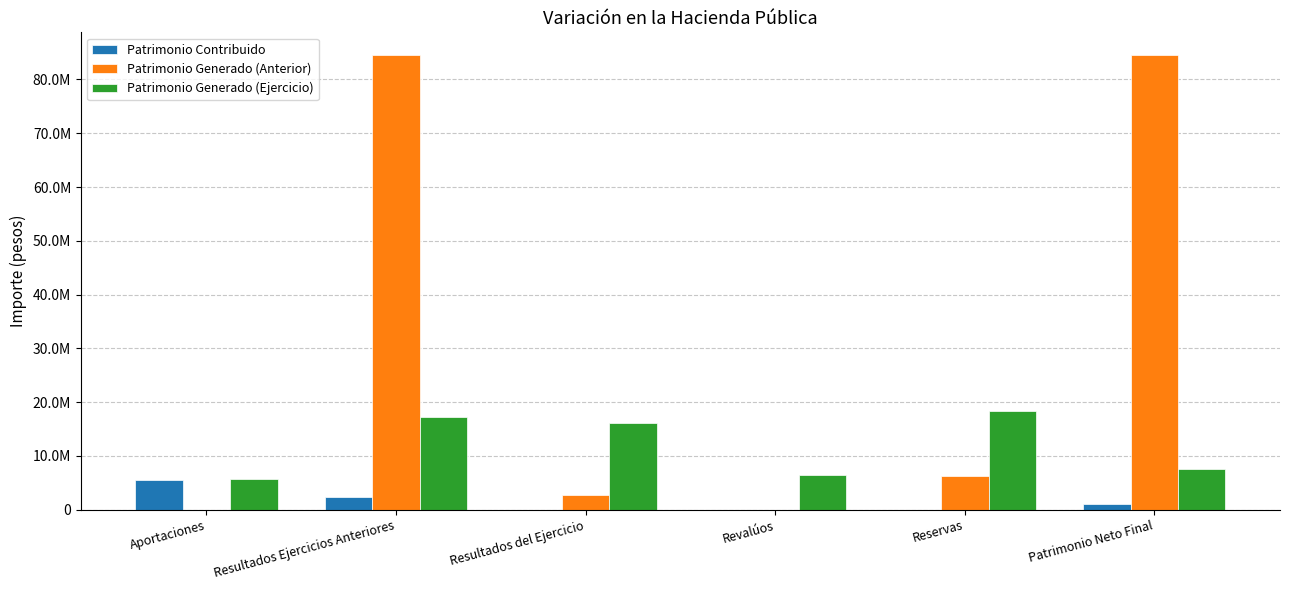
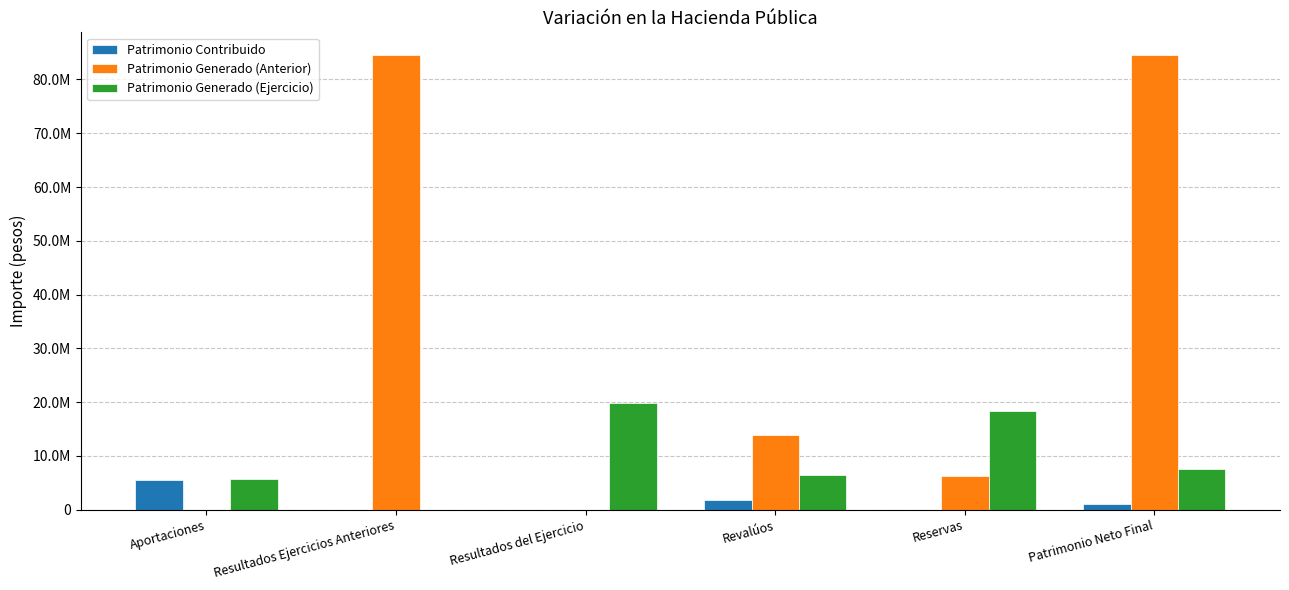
Patrimonio Contribuido, Resultados Ejercicios Anteriores: 2000000 -> 0
Patrimonio Generado (Ejercicio), Resultados Ejercicios Anteriores: 17000000 -> 0
Patrimonio Generado (Anterior), Resultados del Ejercicio: 3000000 -> 0
Patrimonio Generado (Ejercicio), Resultados del Ejercicio: 16000000 -> 20000000
Patrimonio Contribuido, Revalúos: 0 -> 2000000
Patrimonio Generado (Anterior), Revalúos: 0 -> 14000000
